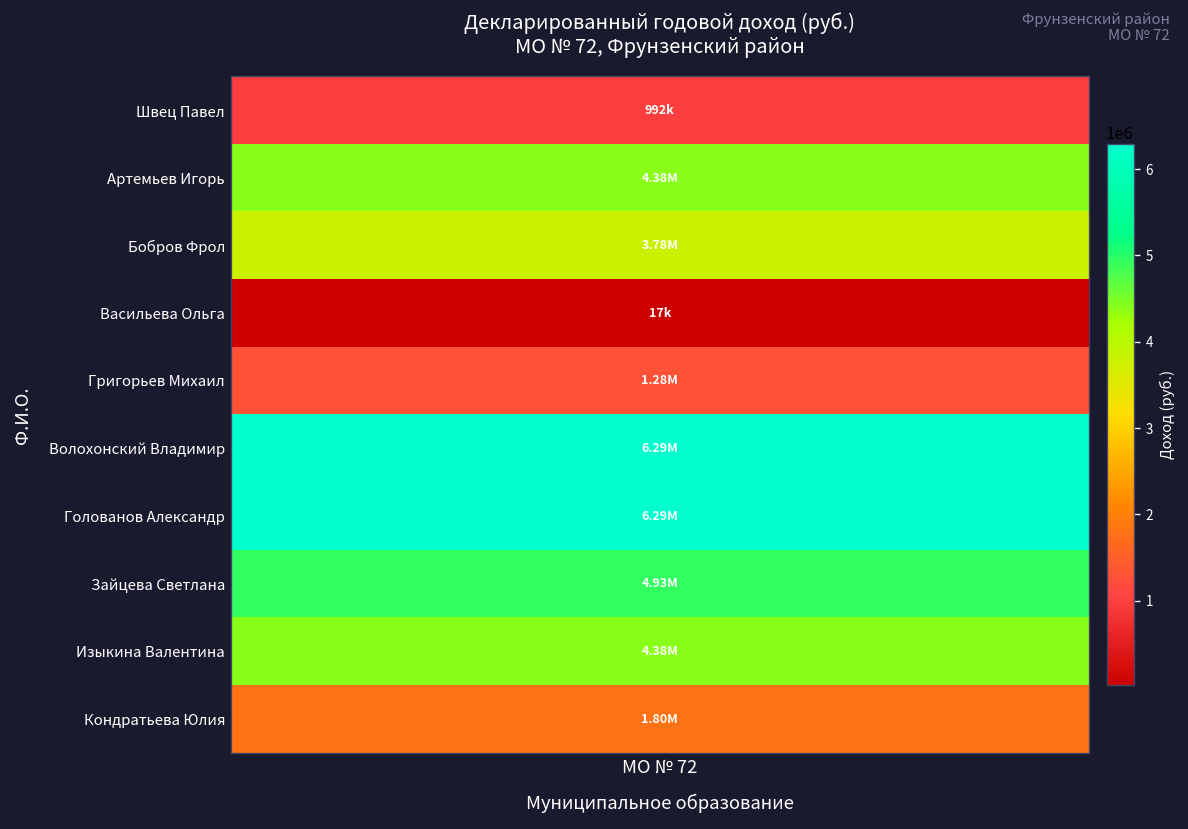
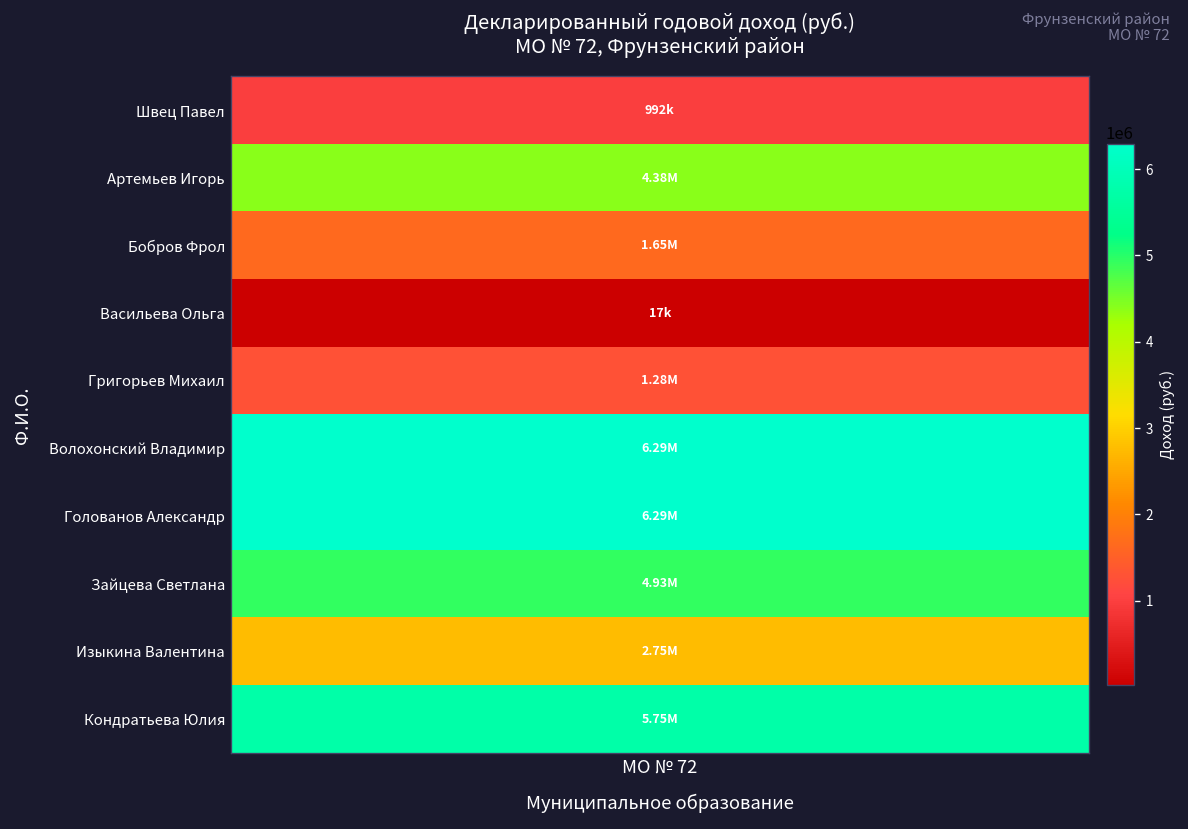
Бобров Фрол, МО № 72: 3.78M -> 1.65M
Изыкина Валентина, МО № 72: 4.38M -> 2.75M
Кондратьева Юлия, МО № 72: 1.80M -> 5.75M
